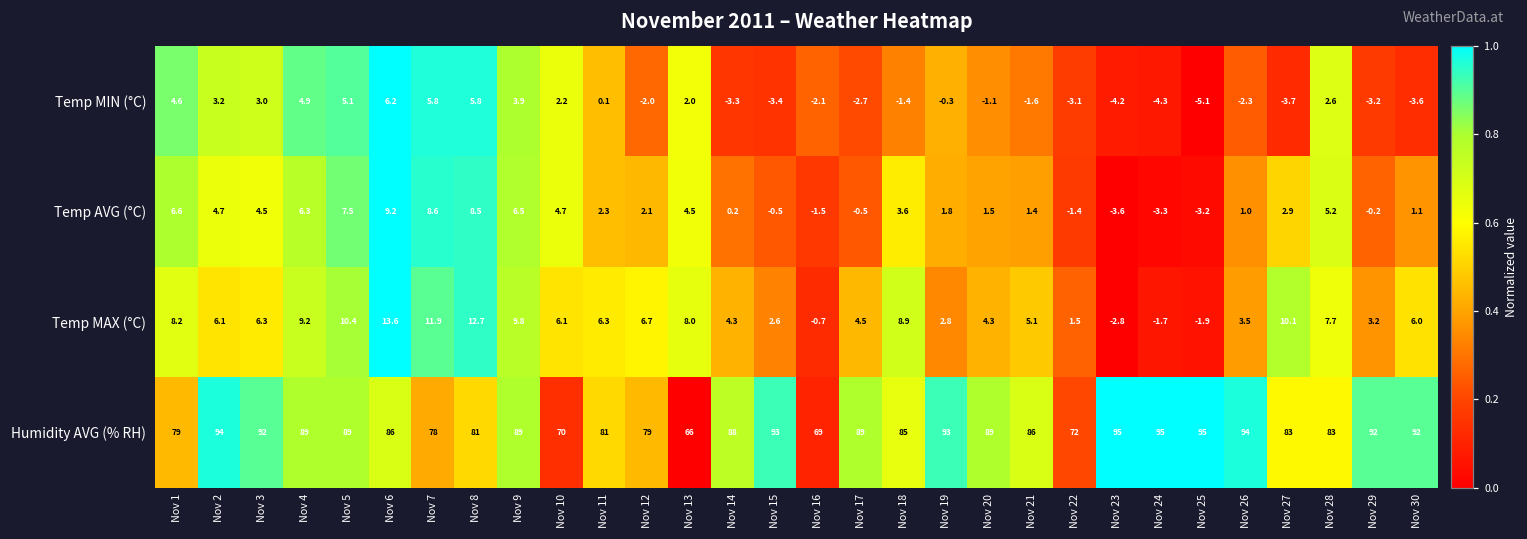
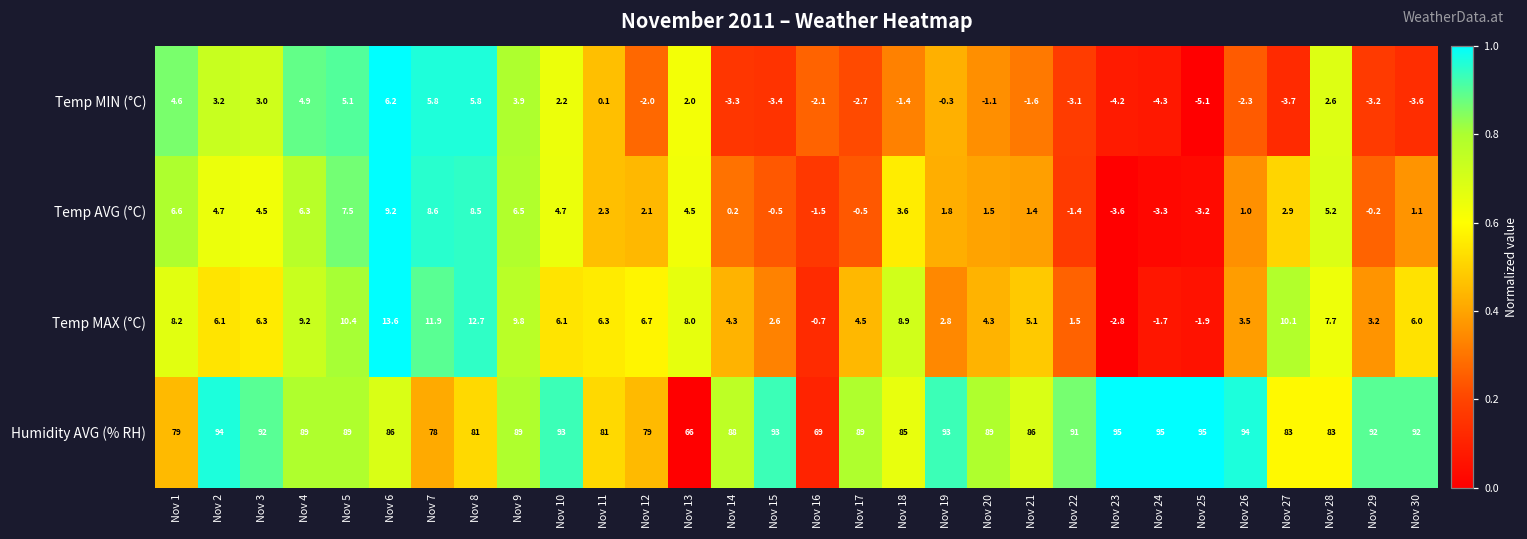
Humidity AVG (% RH), Nov 10: 70 -> 93
Humidity AVG (% RH), Nov 22: 72 -> 91
